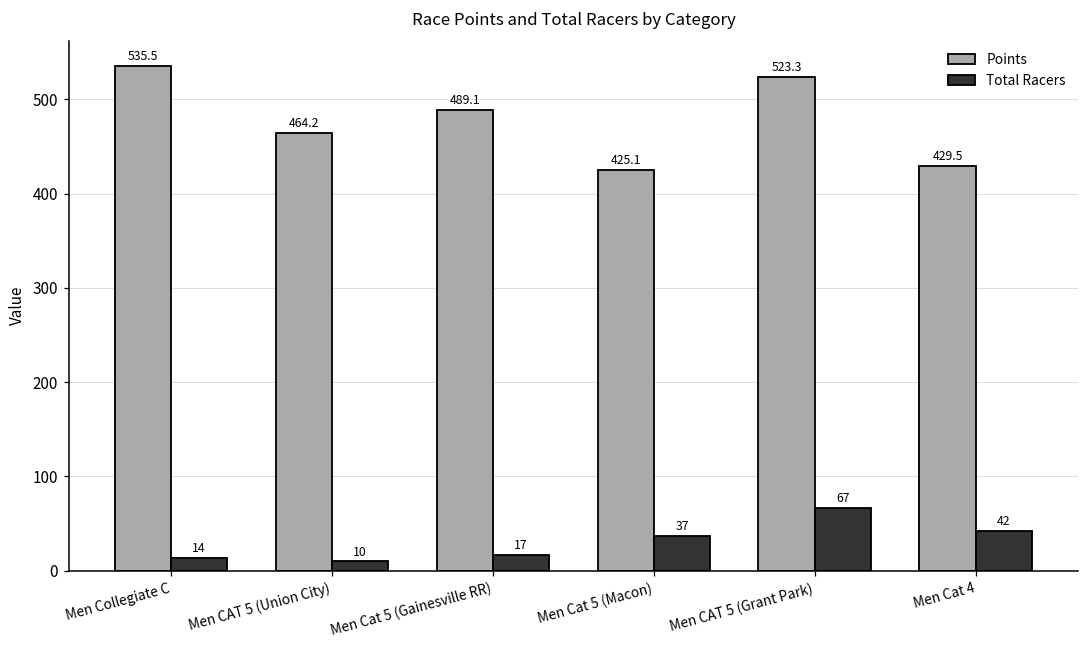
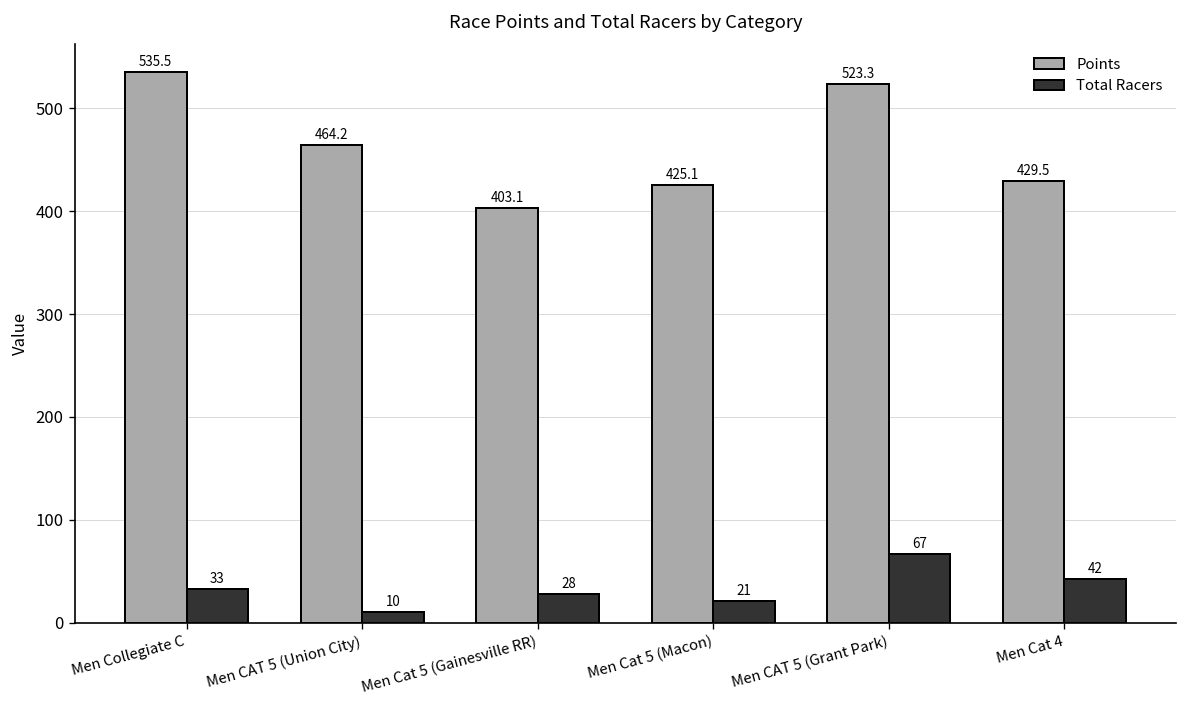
Total Racers, Men Collegiate C: 14 -> 33
Points, Men Cat 5 (Gainesville RR): 489.1 -> 403.1
Total Racers, Men Cat 5 (Gainesville RR): 17 -> 28
Total Racers, Men Cat 5 (Macon): 37 -> 21
